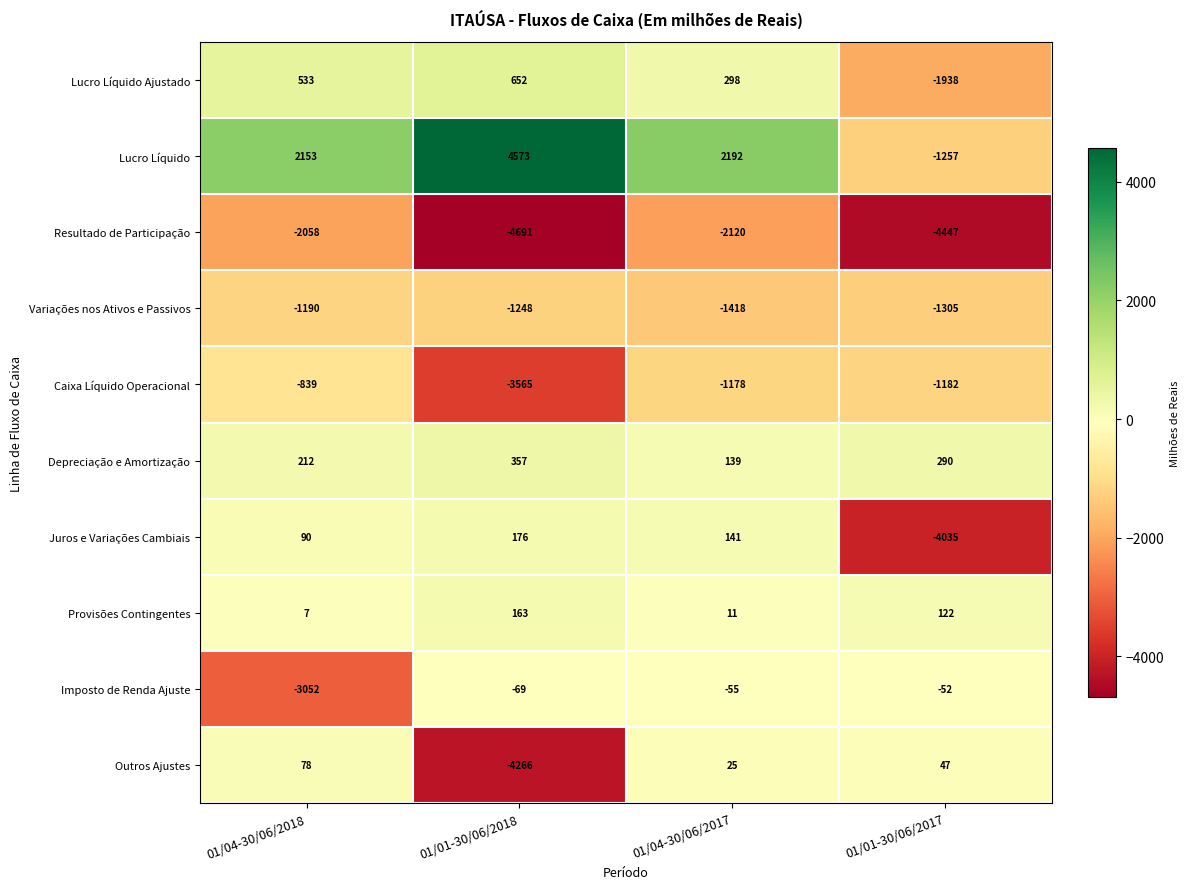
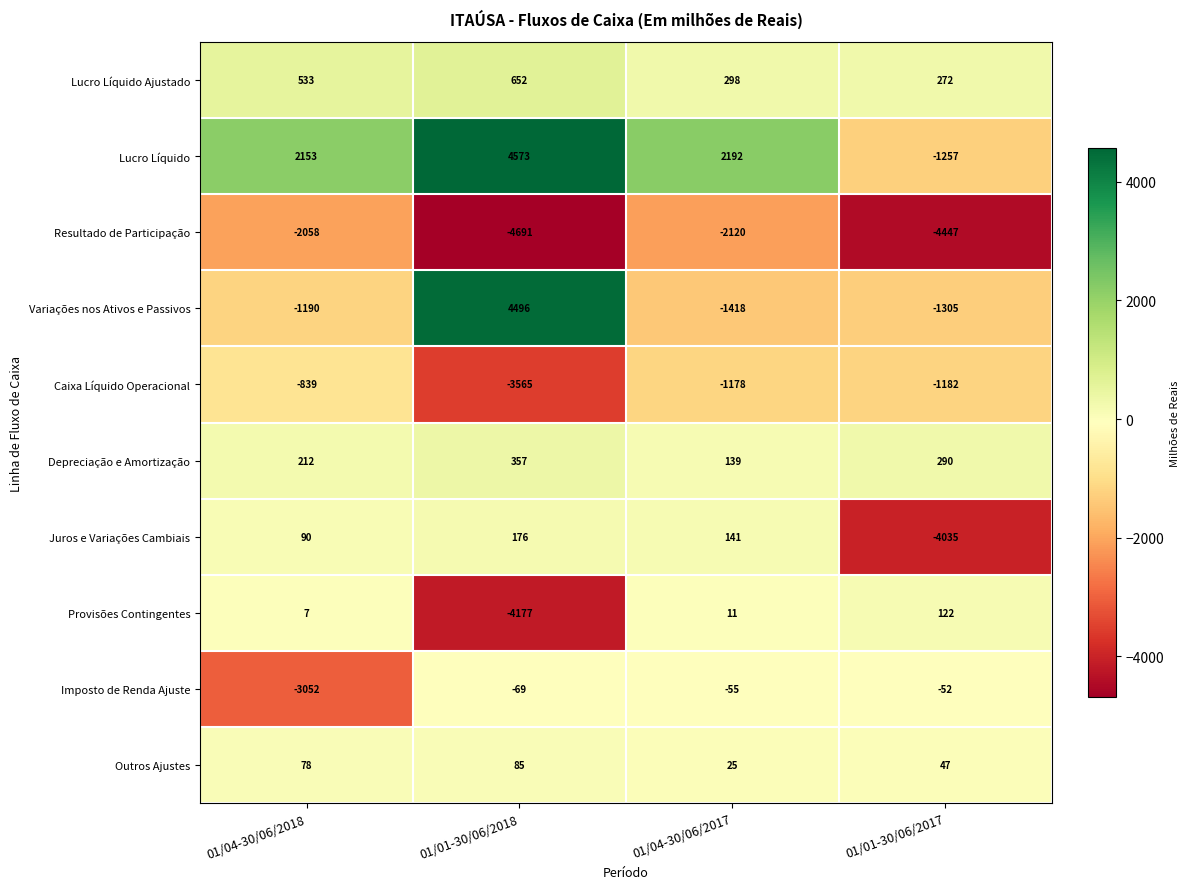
Lucro Líquido Ajustado, 01/01-30/06/2017: -1938 -> 272
Variações nos Ativos e Passivos, 01/01-30/06/2018: -1248 -> 4496
Provisões Contingentes, 01/01-30/06/2018: 163 -> -4177
Outros Ajustes, 01/01-30/06/2018: -4266 -> 85
